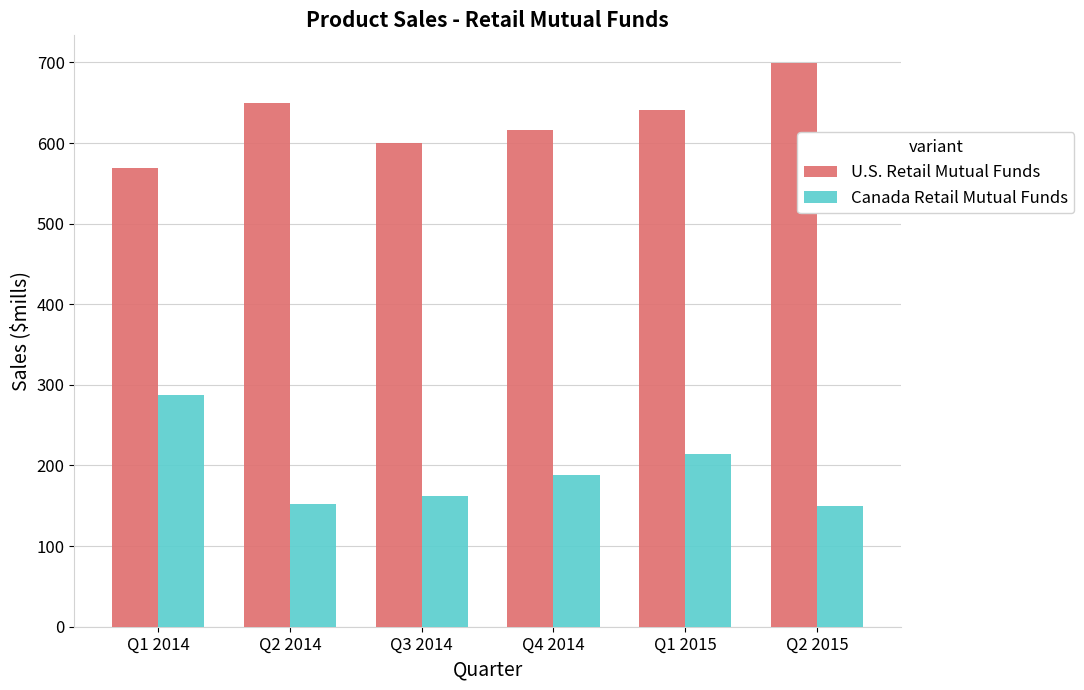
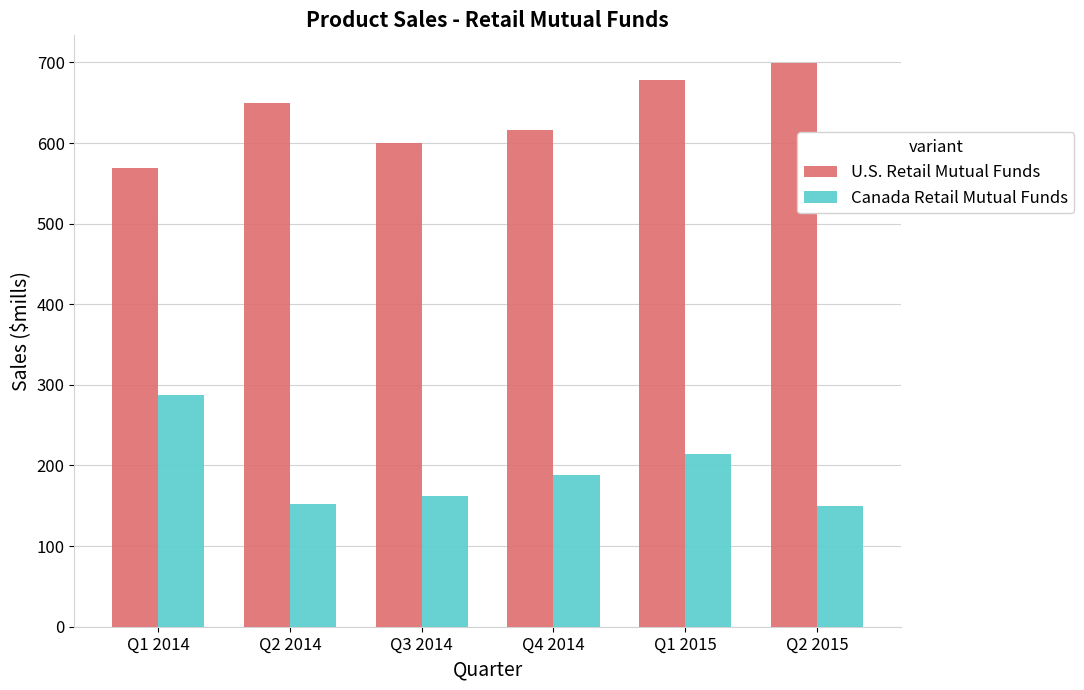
U.S. Retail Mutual Funds, Q1 2015: 640 -> 680
